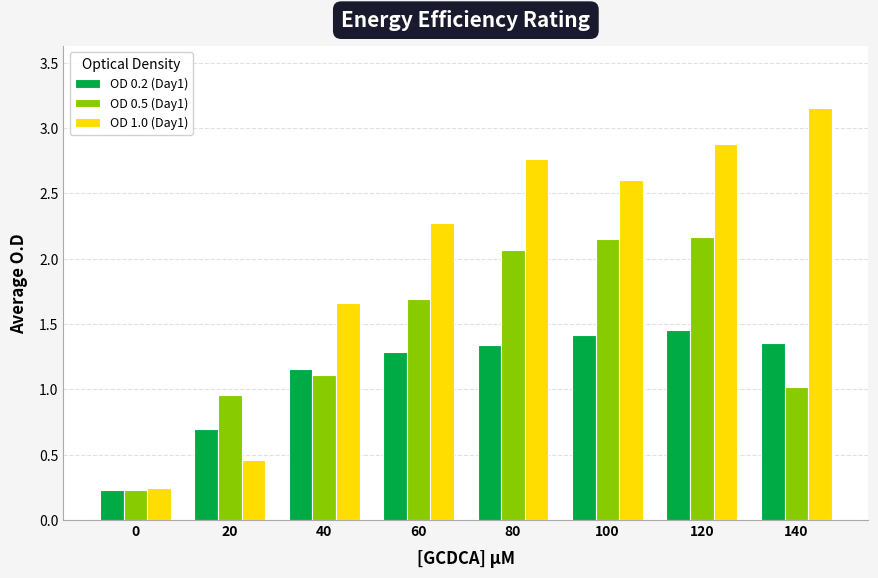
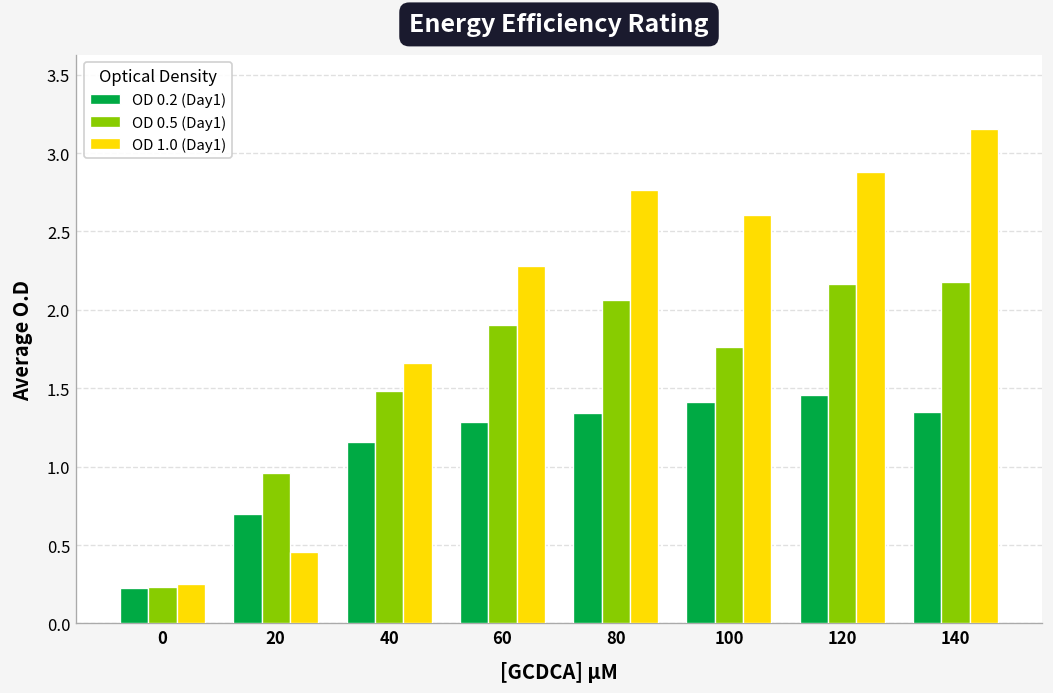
OD 0.5 (Day1), 40: 1.11 -> 1.48
OD 0.5 (Day1), 60: 1.69 -> 1.90
OD 0.5 (Day1), 100: 2.15 -> 1.76
OD 0.5 (Day1), 140: 1.02 -> 2.18
